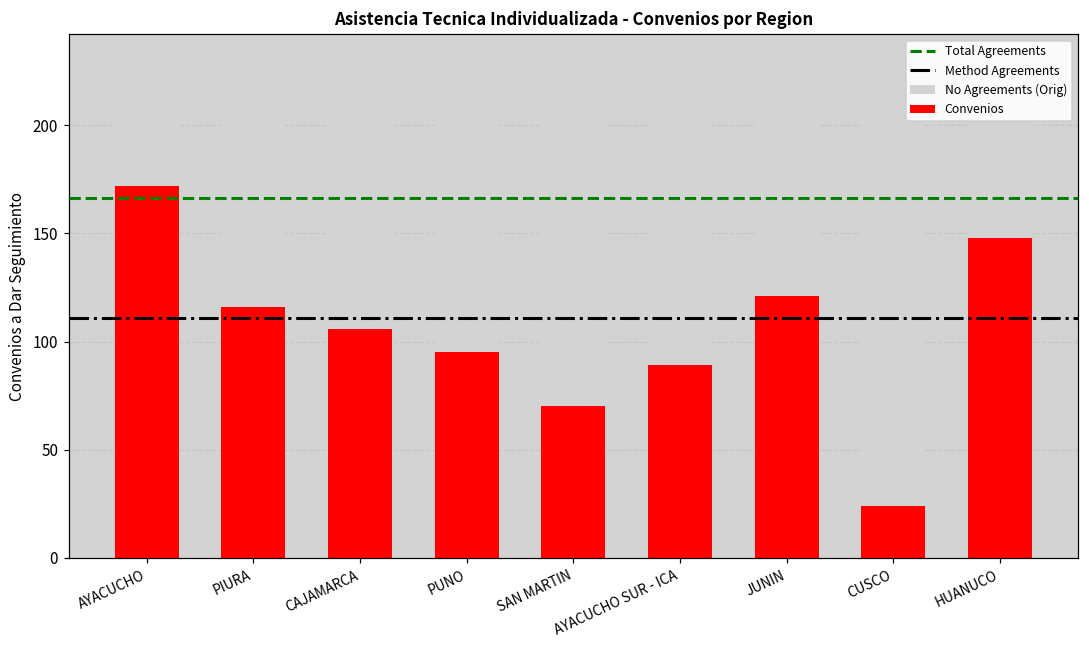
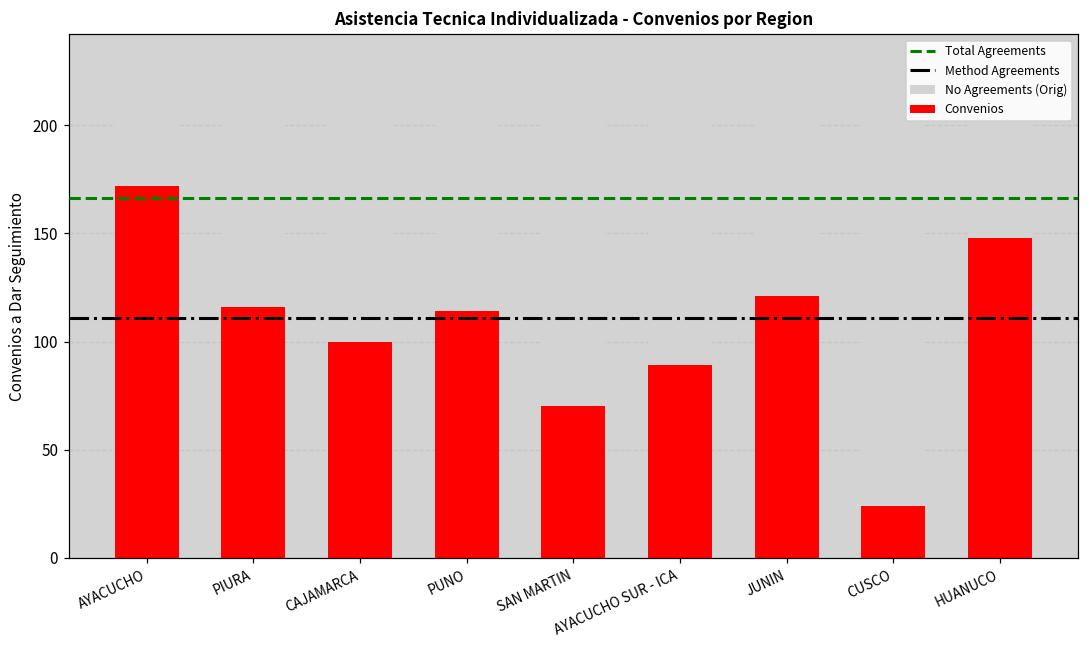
Convenios, CAJAMARCA: 106 -> 100
Convenios, PUNO: 95 -> 114
